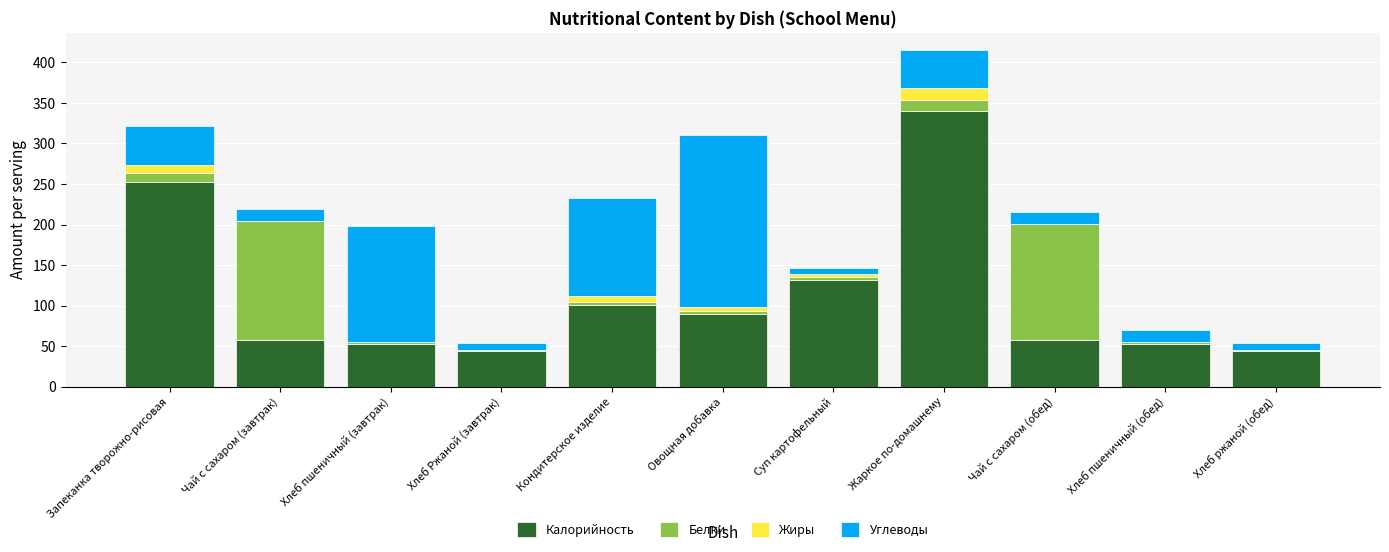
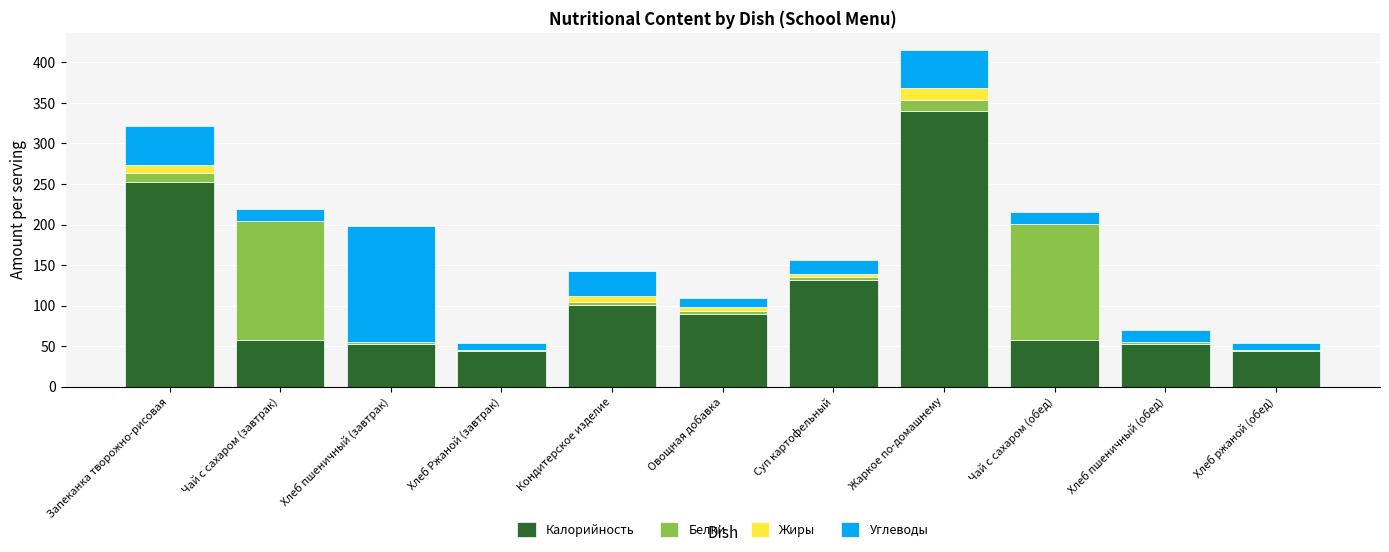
Углеводы, Кондитерское изделие: 120 -> 30
Углеводы, Овощная добавка: 210 -> 10
Углеводы, Суп картофельный: 10 -> 20
